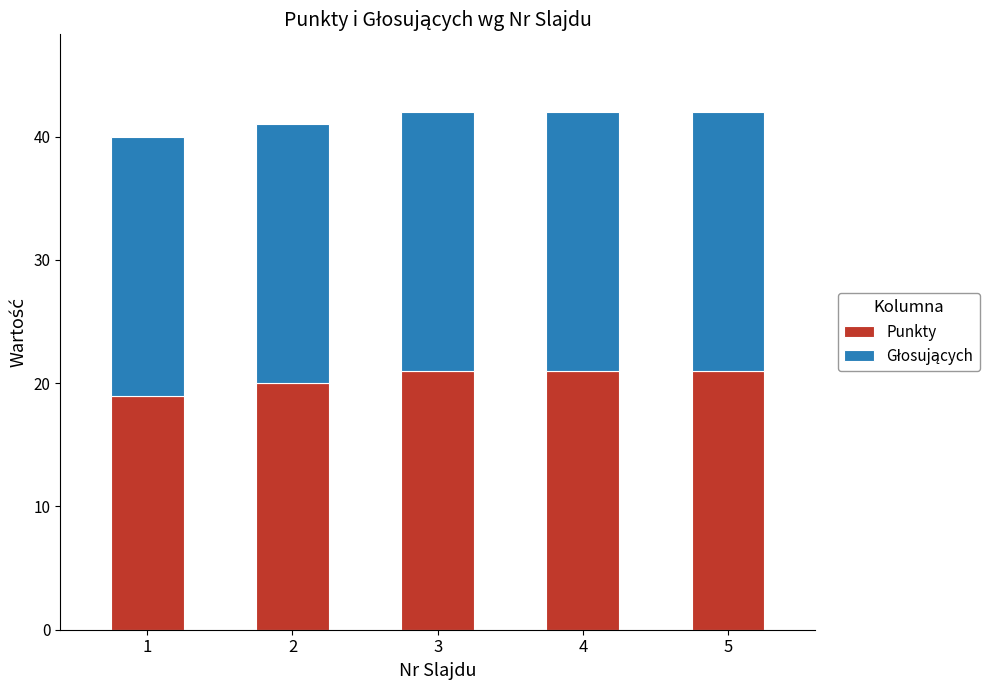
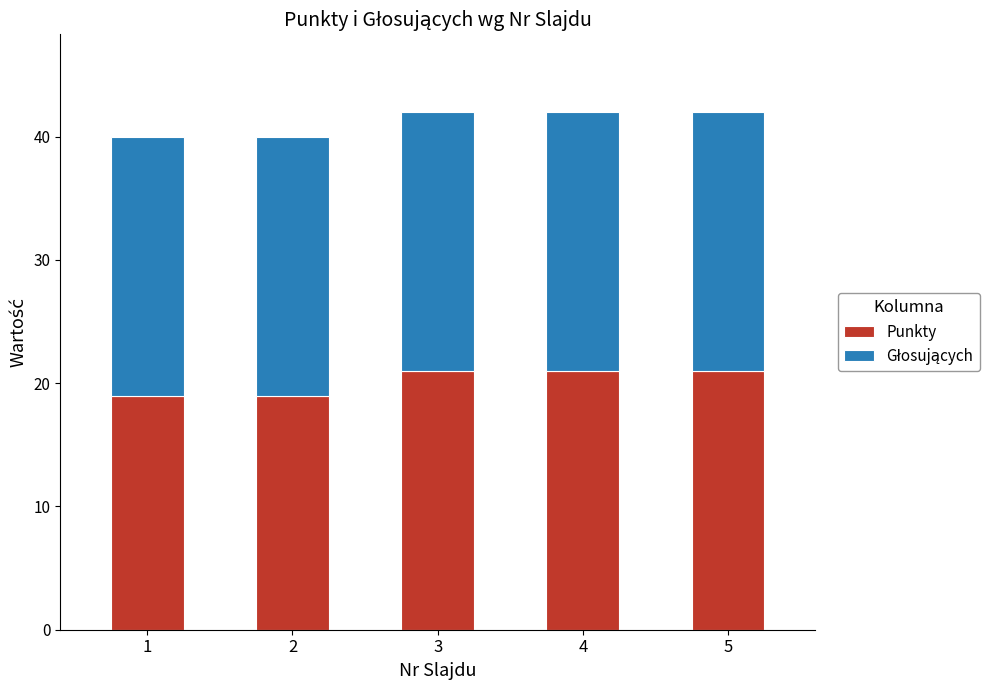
Punkty, 2: 20 -> 19
